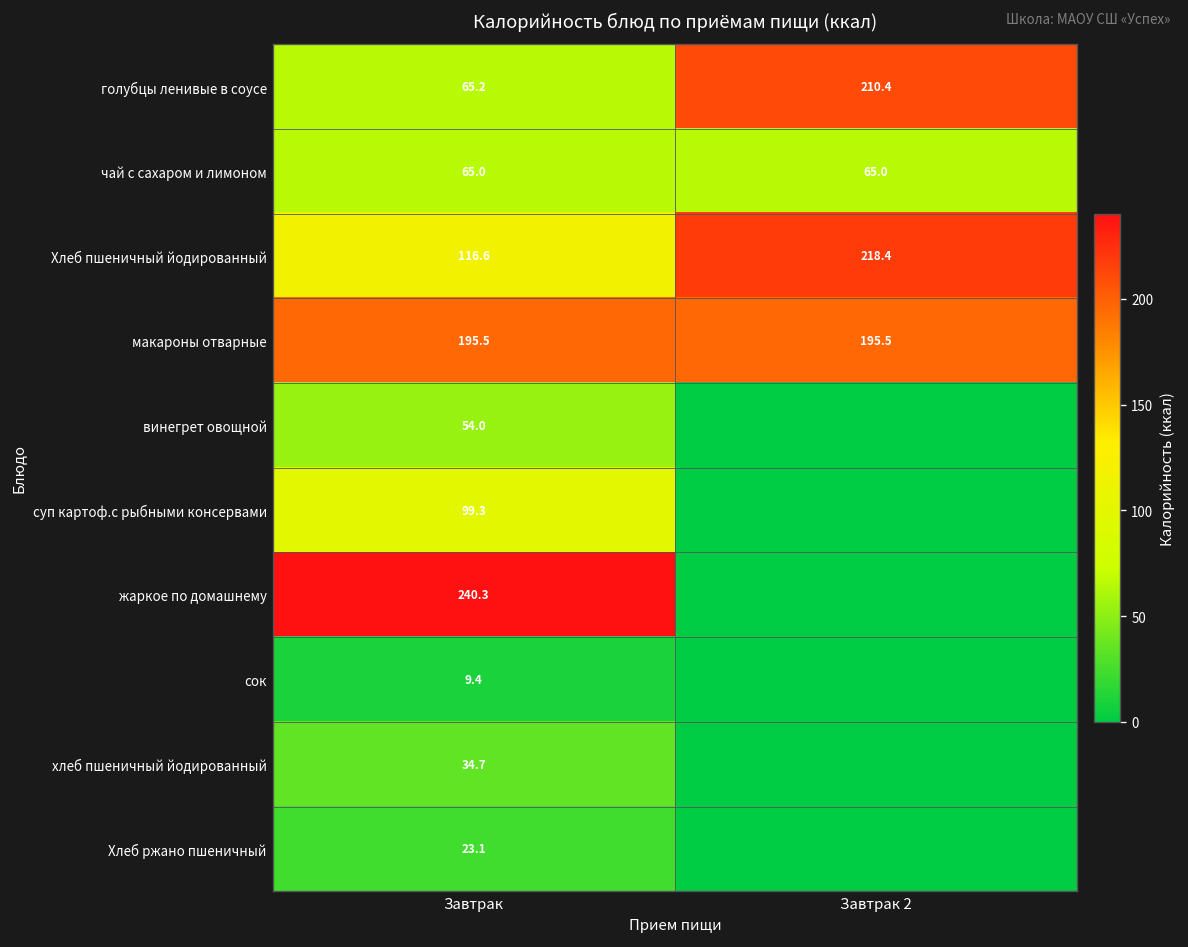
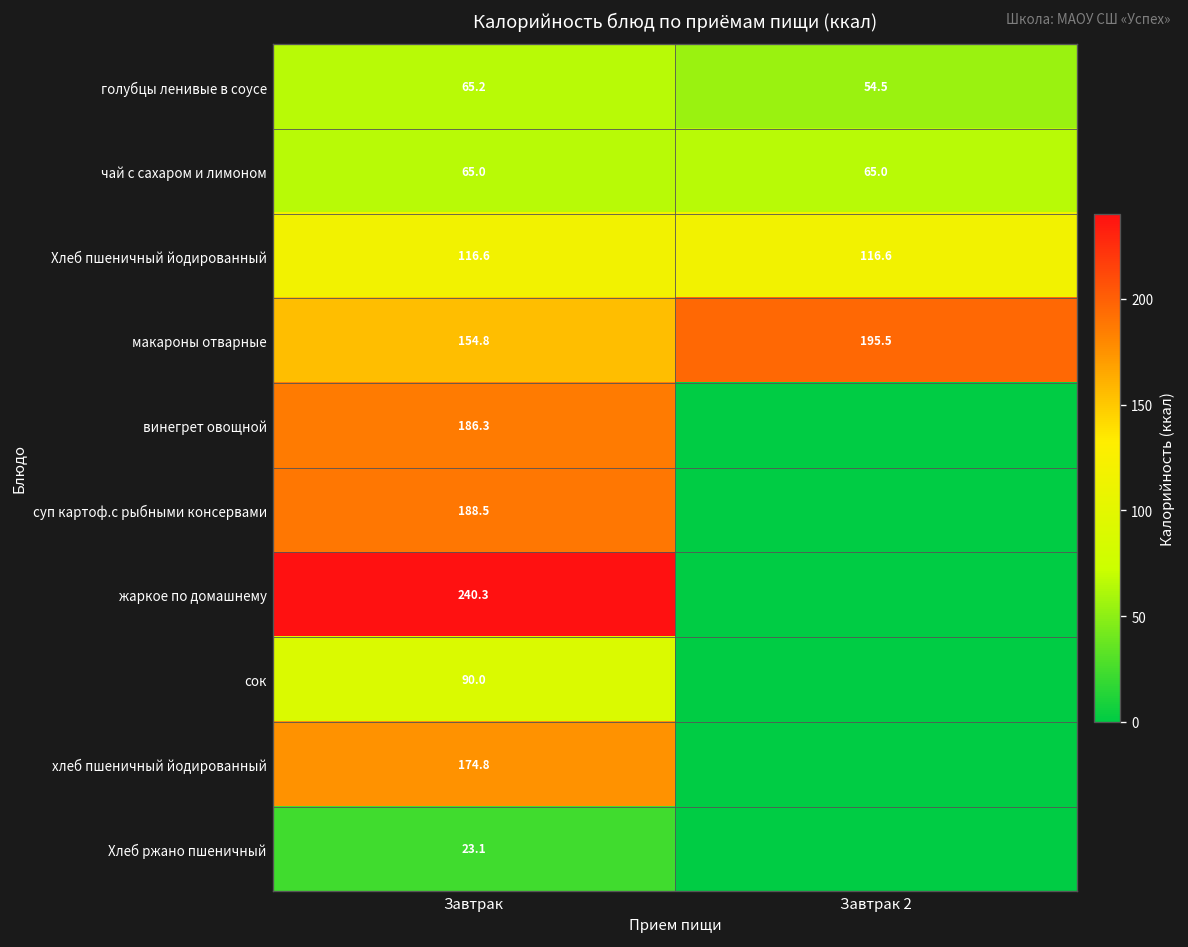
голубцы ленивые в соусе, Завтрак 2: 210.4 -> 54.5
Хлеб пшеничный йодированный, Завтрак 2: 218.4 -> 116.6
макароны отварные, Завтрак: 195.5 -> 154.8
винегрет овощной, Завтрак: 54.0 -> 186.3
суп картоф.с рыбными консервами, Завтрак: 99.3 -> 188.5
сок, Завтрак: 9.4 -> 90.0
хлеб пшеничный йодированный, Завтрак: 34.7 -> 174.8
